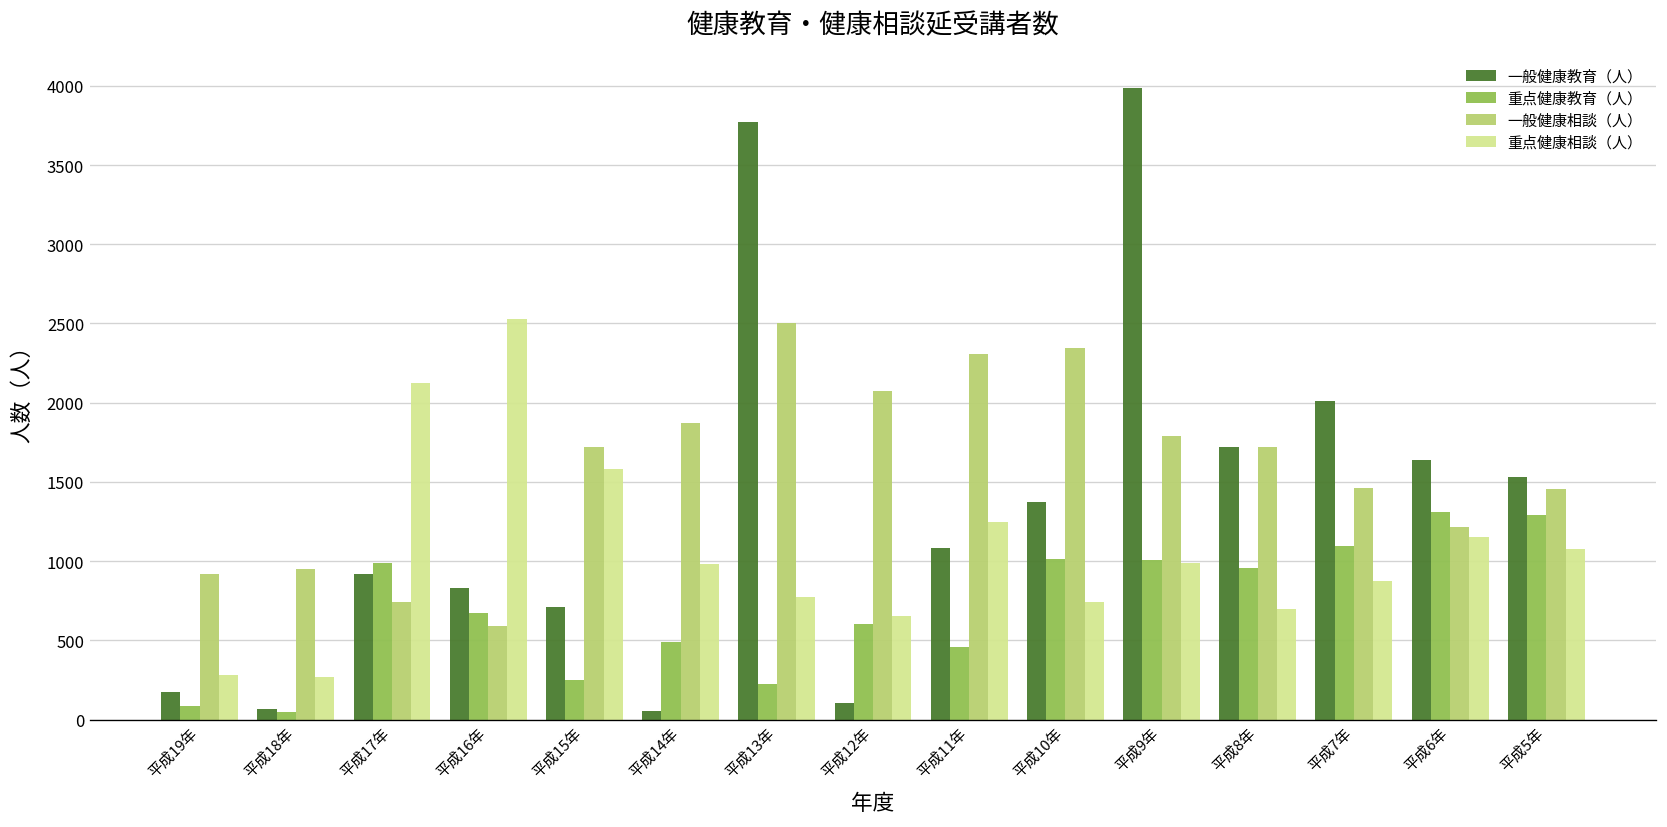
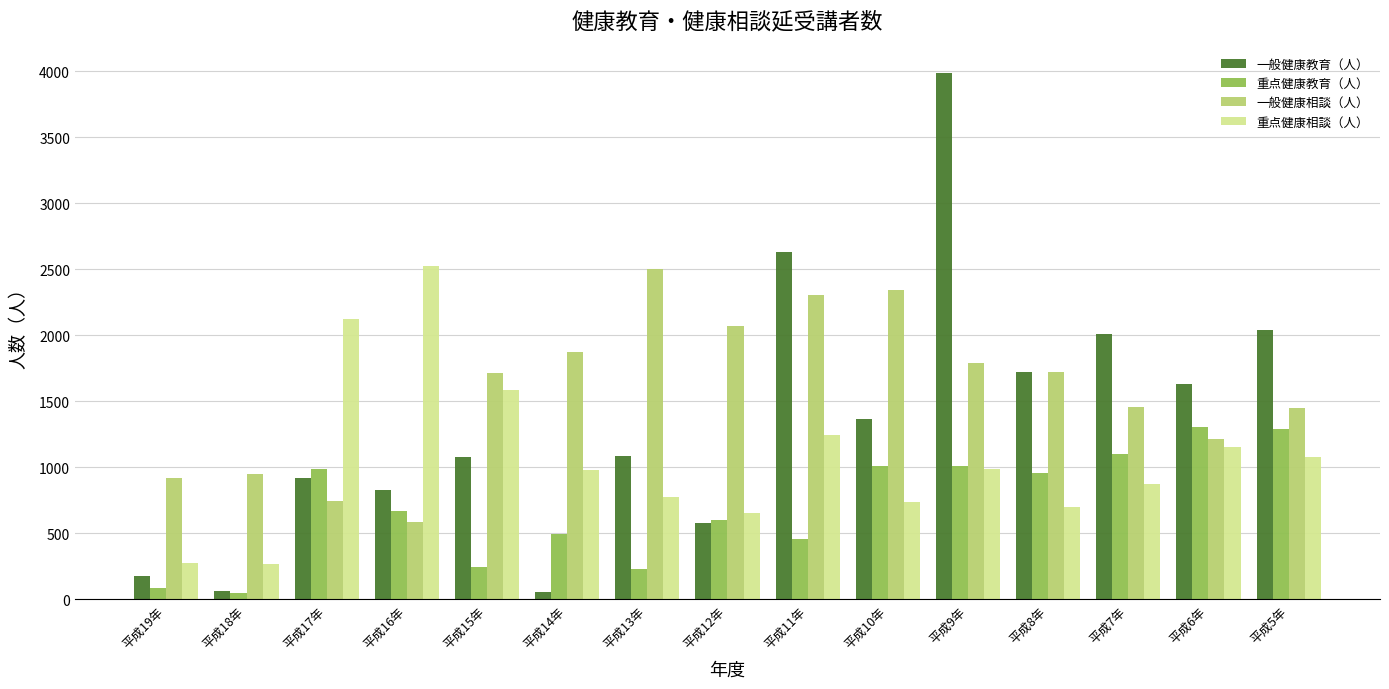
一般健康教育（人）, 平成15年: 710 -> 1080
一般健康教育（人）, 平成13年: 3770 -> 1090
一般健康教育（人）, 平成12年: 110 -> 580
一般健康教育（人）, 平成11年: 1080 -> 2630
一般健康教育（人）, 平成5年: 1530 -> 2040
